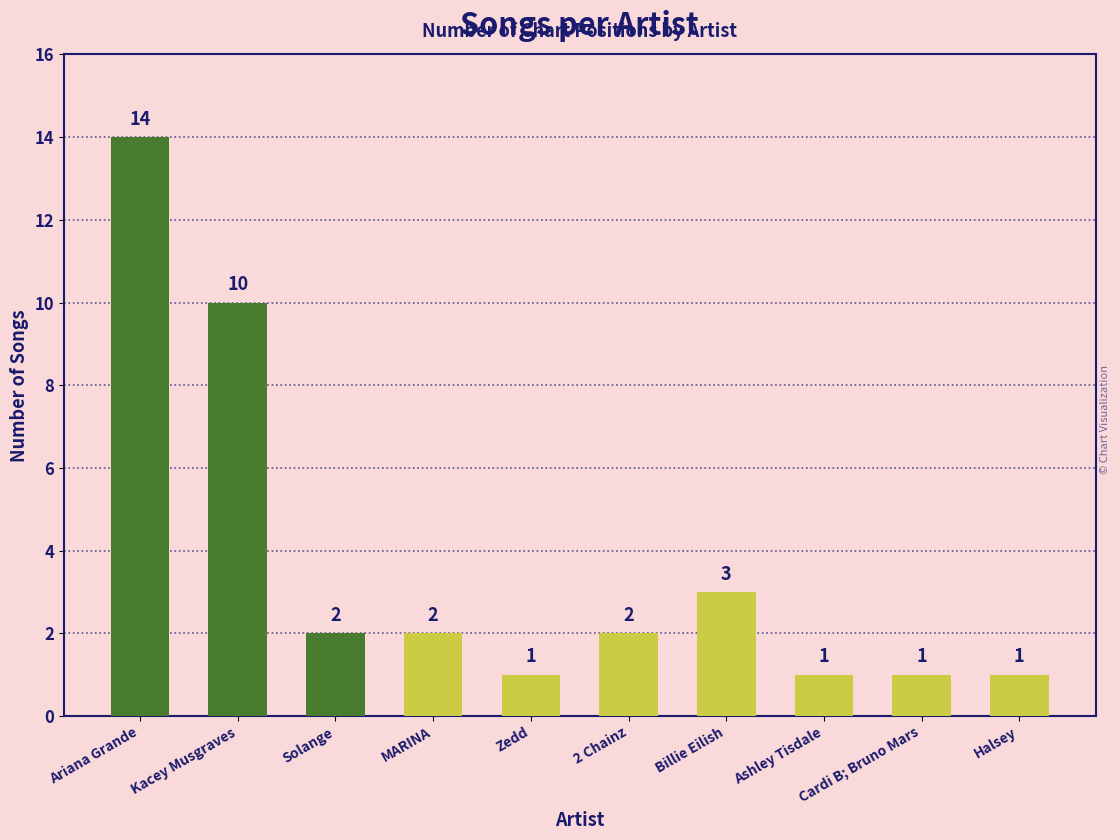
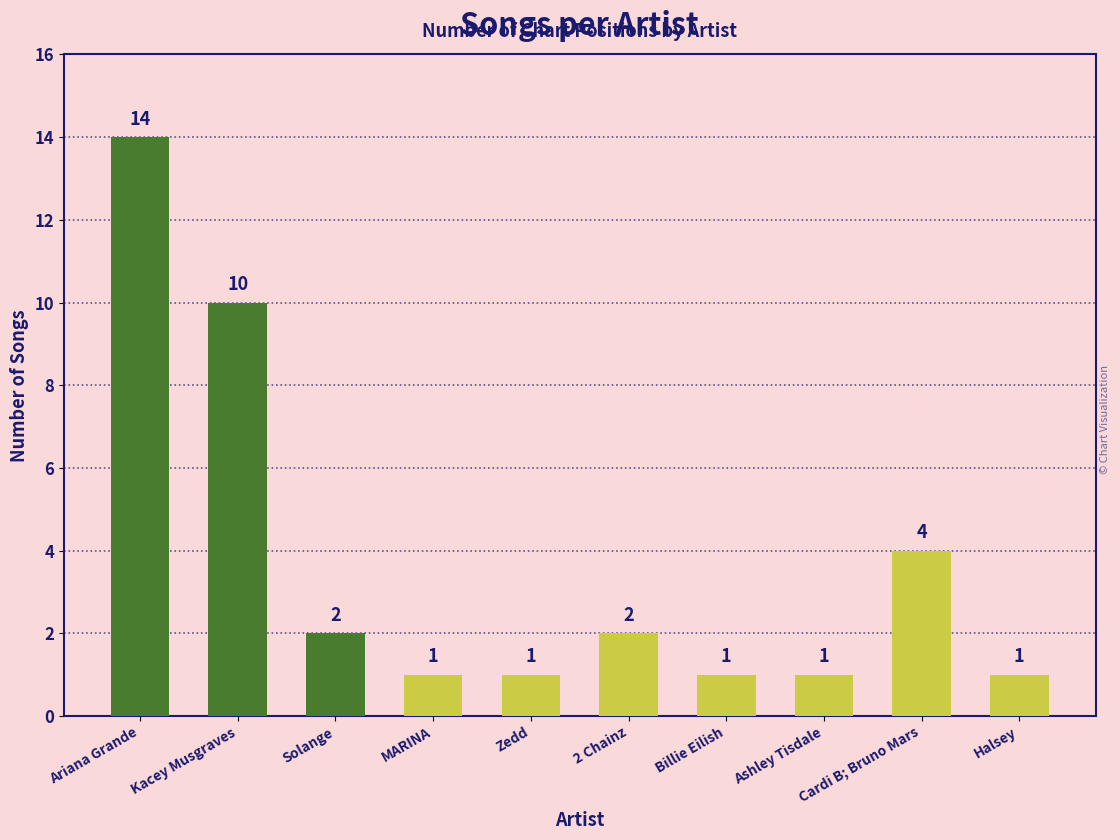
MARINA: 2 -> 1
Billie Eilish: 3 -> 1
Cardi B; Bruno Mars: 1 -> 4
